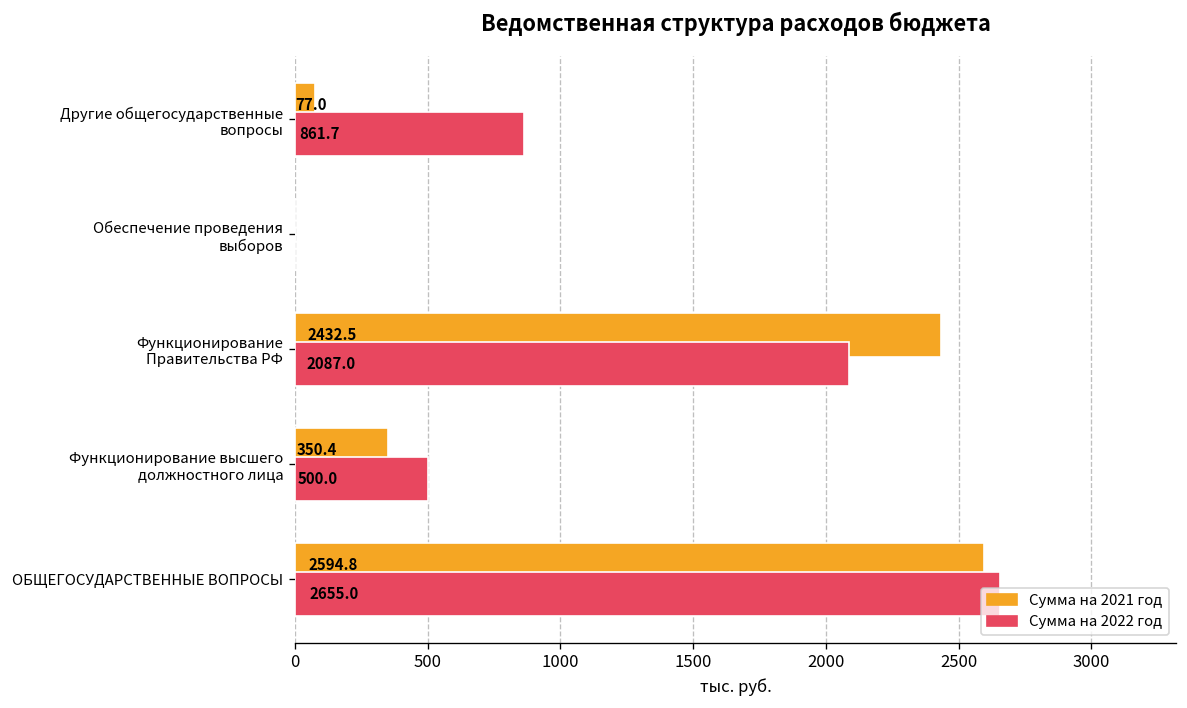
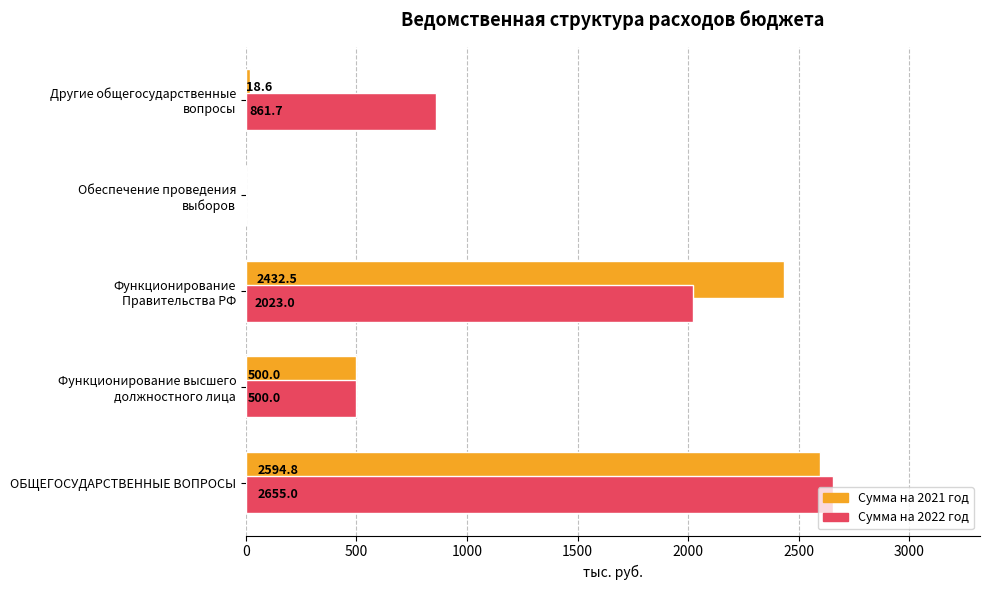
Сумма на 2021 год, Другие общегосударственные вопросы: 77.0 -> 18.6
Сумма на 2022 год, Функционирование Правительства РФ: 2087.0 -> 2023.0
Сумма на 2021 год, Функционирование высшего должностного лица: 350.4 -> 500.0
